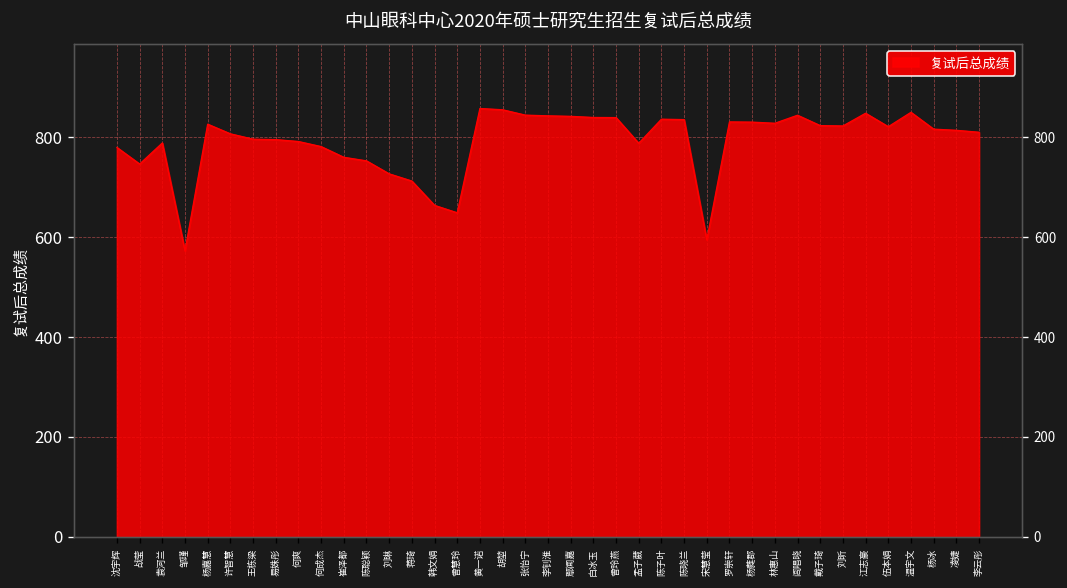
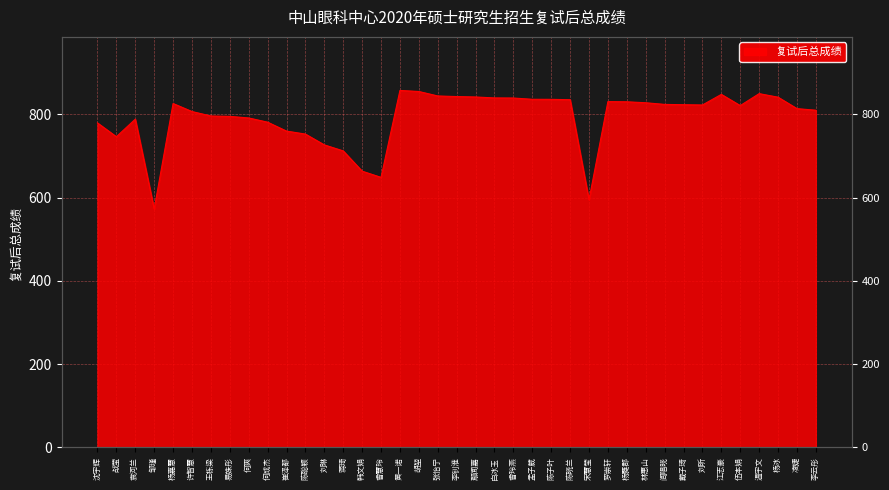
孟子葳: 790 -> 840
闾唱晓: 840 -> 820
杨冰: 820 -> 840
